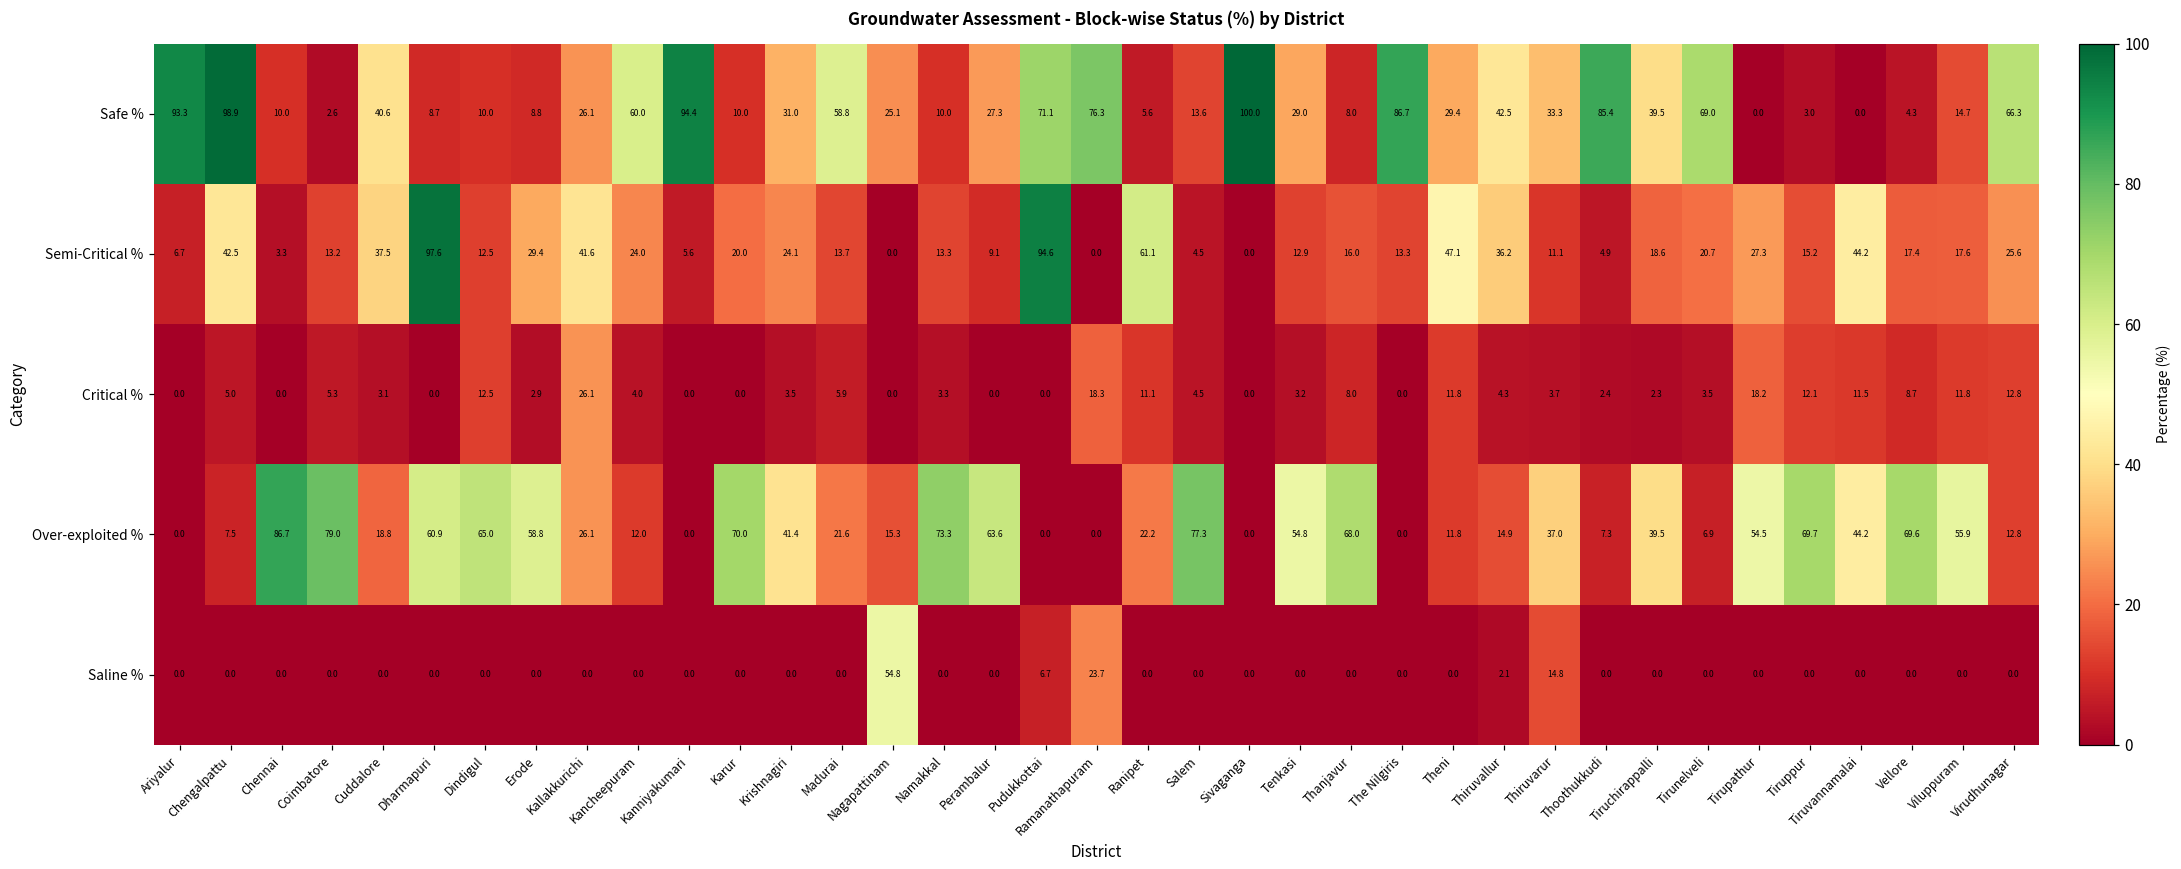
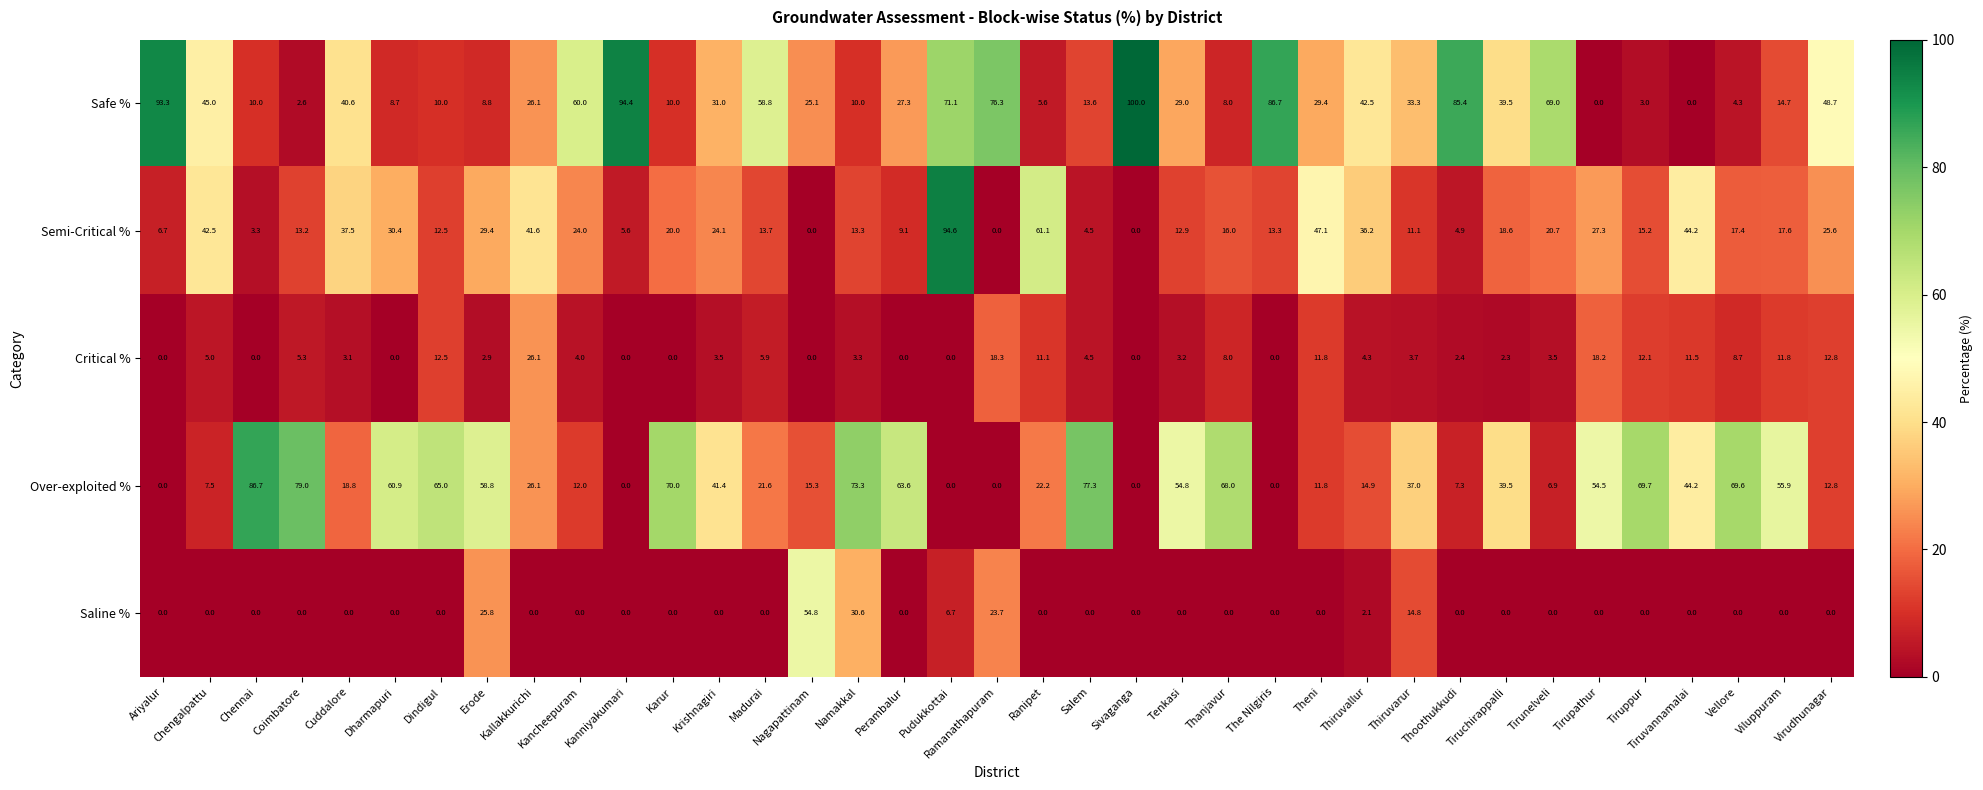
Safe %, Chengalpattu: 98.9 -> 45.0
Safe %, Virudhunagar: 66.3 -> 48.7
Semi-Critical %, Dharmapuri: 97.6 -> 30.4
Saline %, Erode: 0.0 -> 25.8
Saline %, Namakkal: 0.0 -> 30.6
